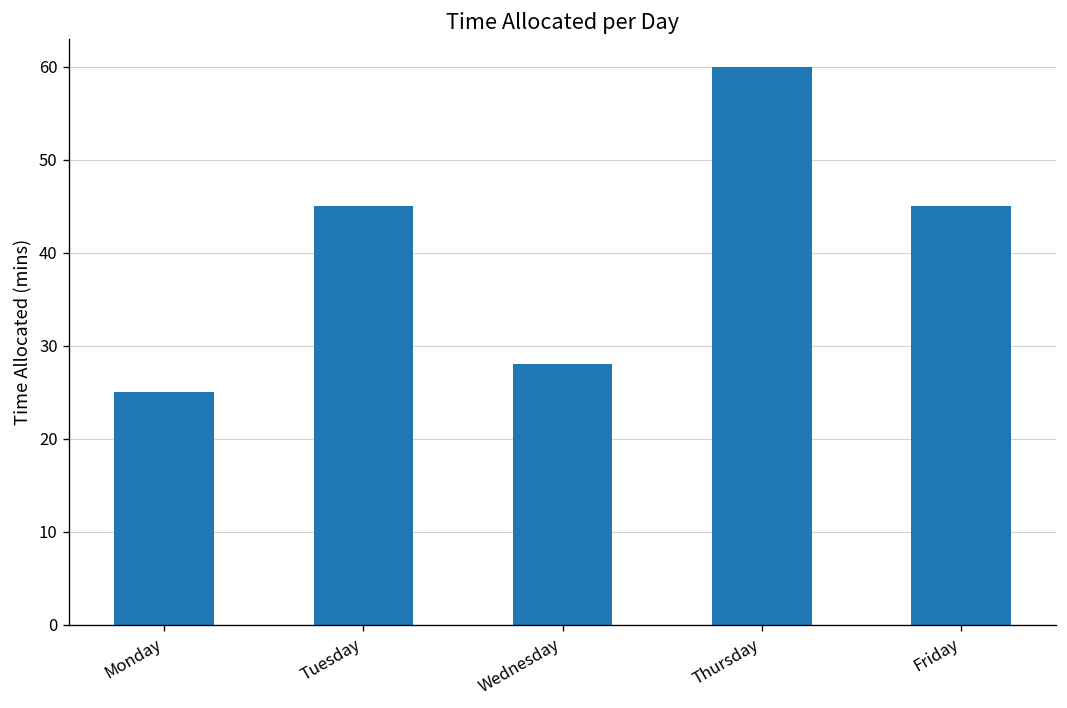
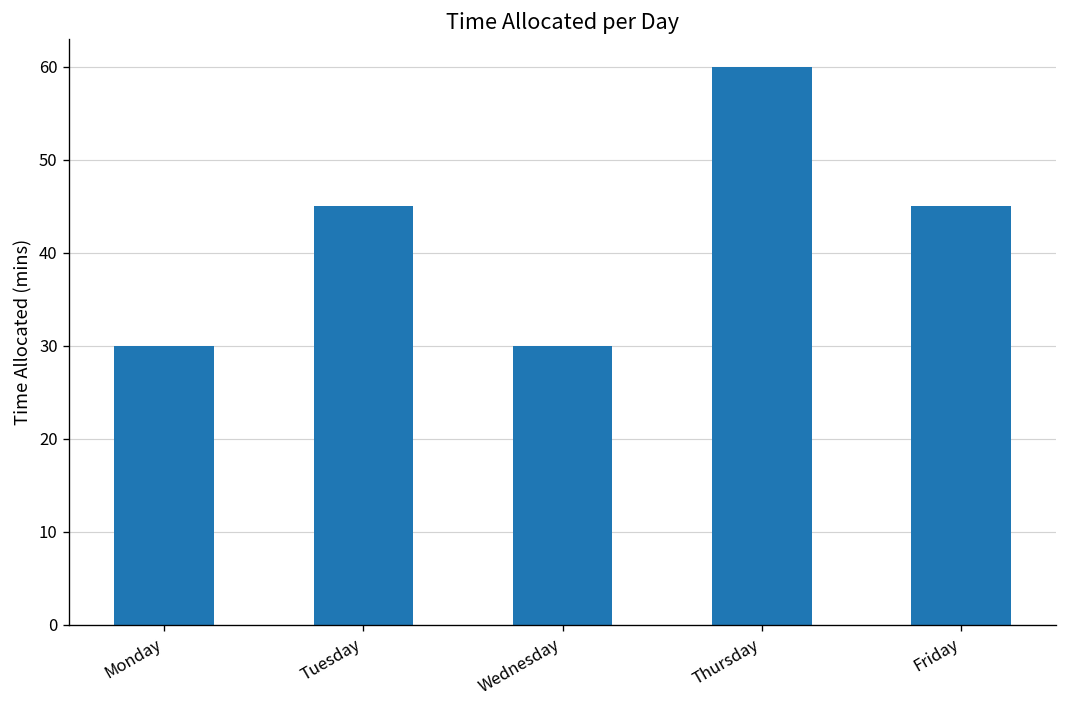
Monday: 25 -> 30
Wednesday: 28 -> 30
